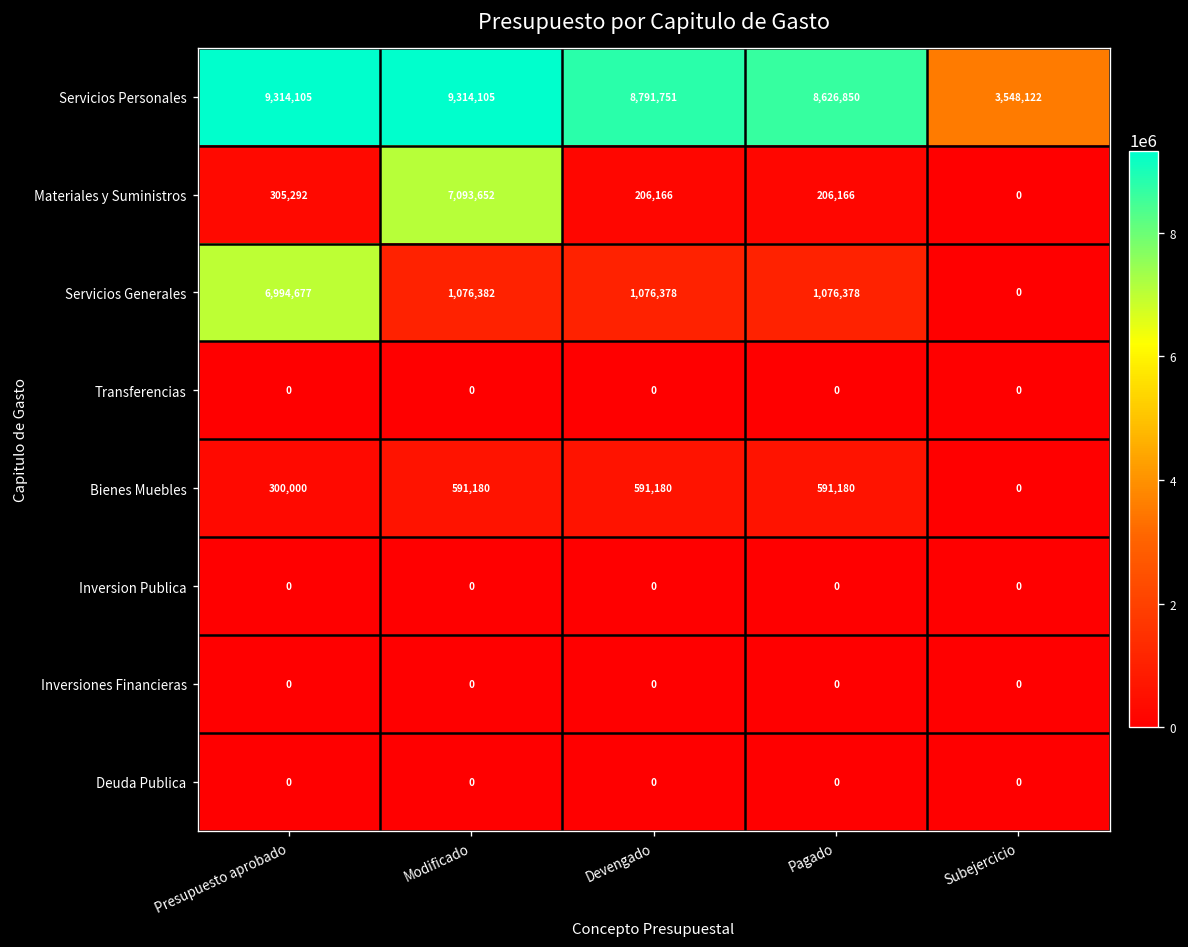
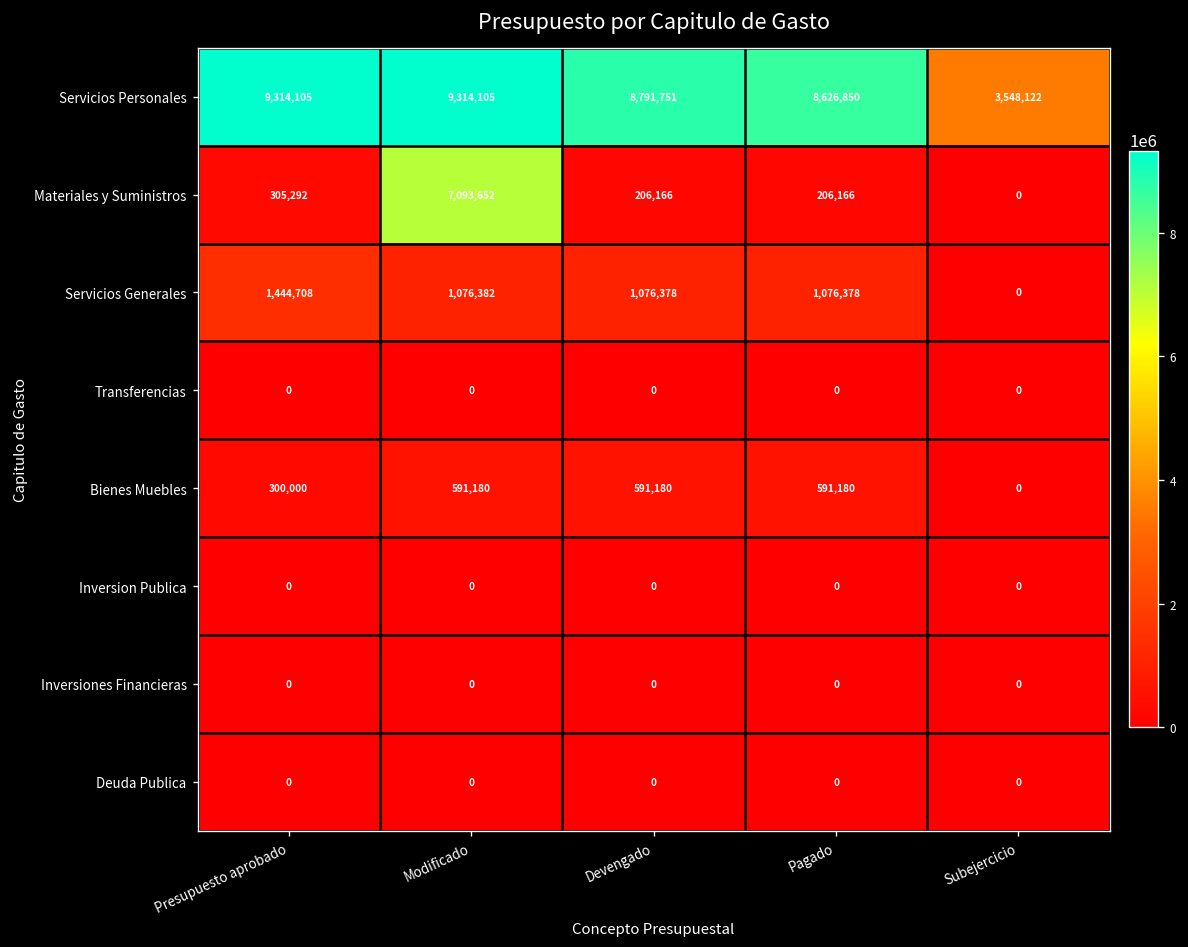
Servicios Generales, Presupuesto aprobado: 6,994,677 -> 1,444,708
